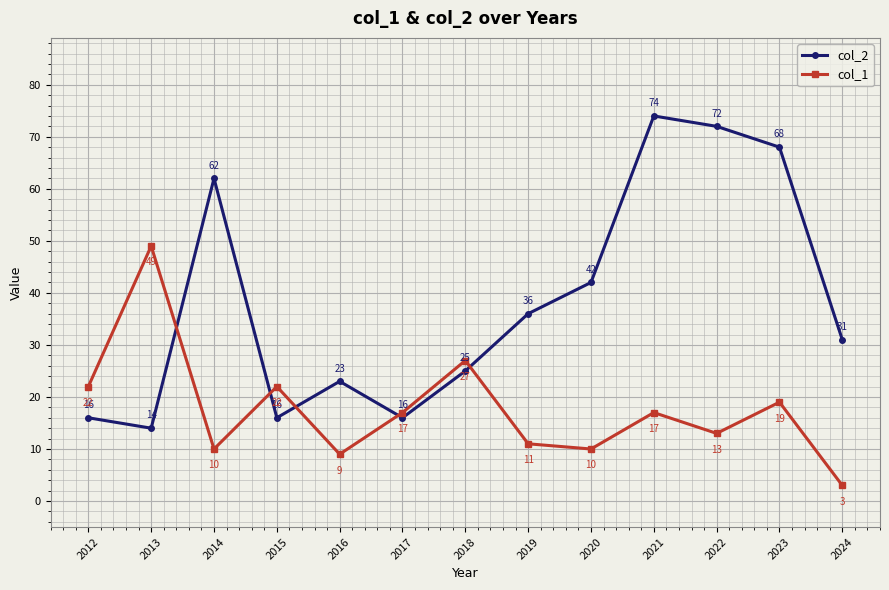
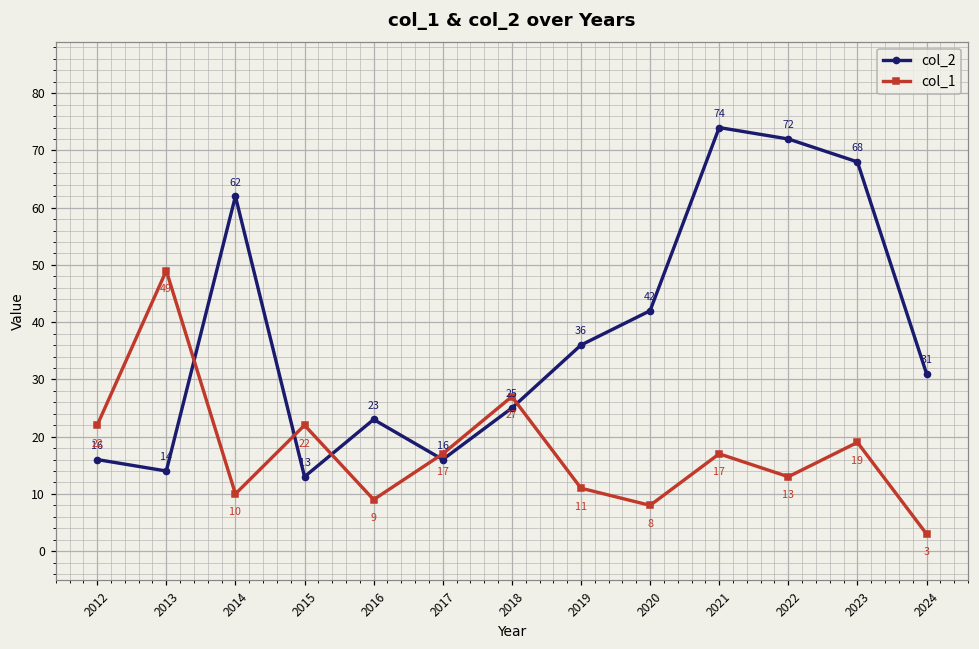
col_2, 2015: 16 -> 13
col_1, 2020: 10 -> 8
